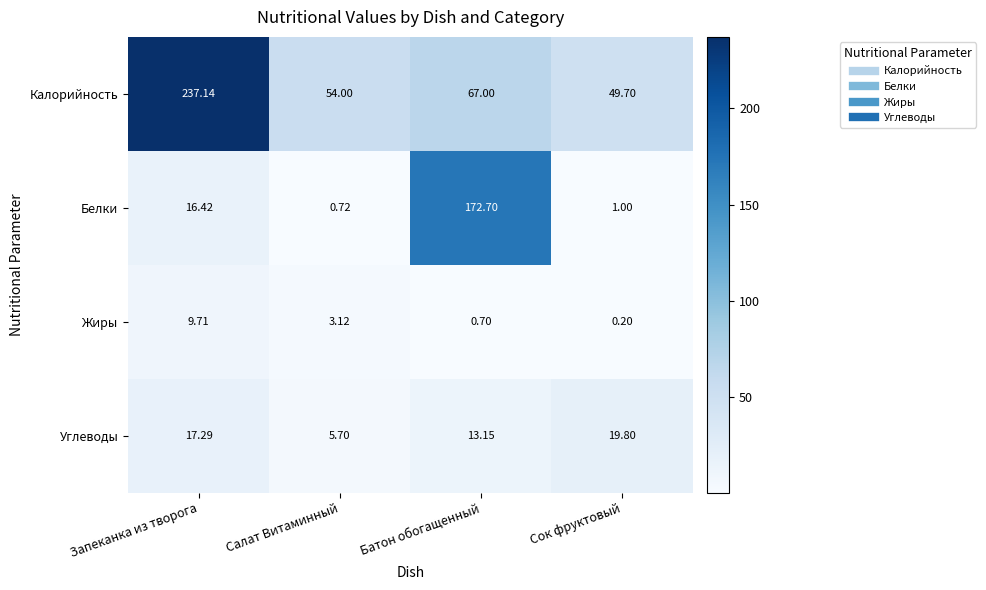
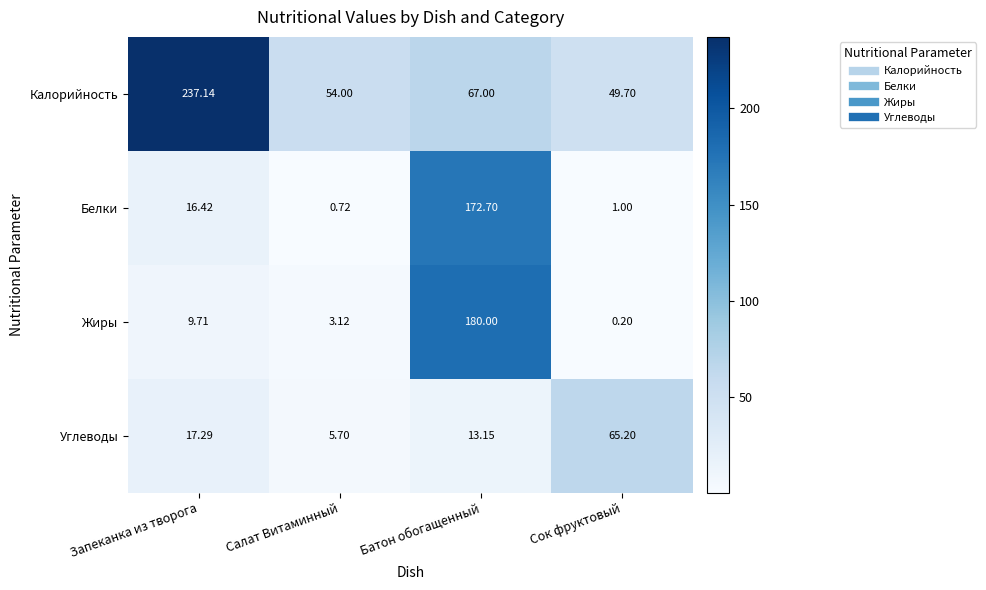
Жиры, Батон обогащенный: 0.70 -> 180.00
Углеводы, Сок фруктовый: 19.80 -> 65.20
